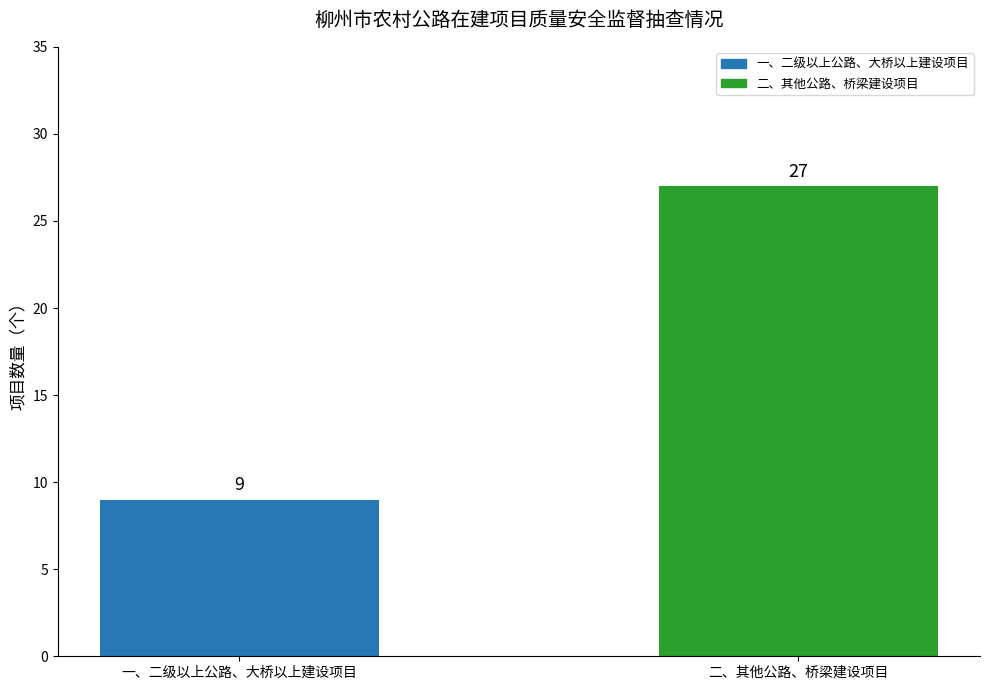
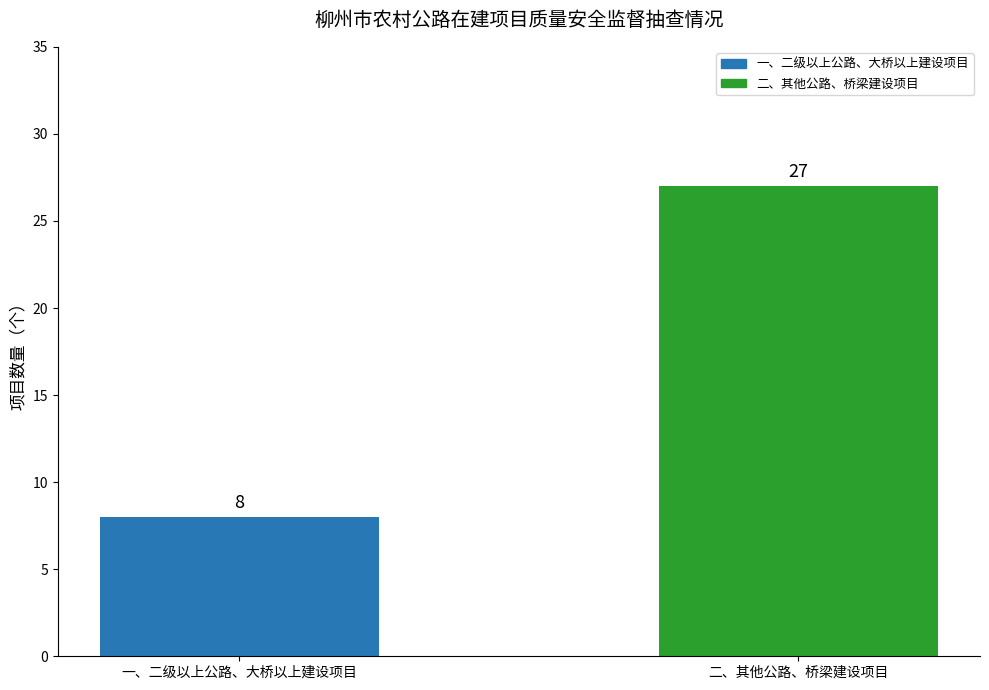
一、二级以上公路、大桥以上建设项目: 9 -> 8
